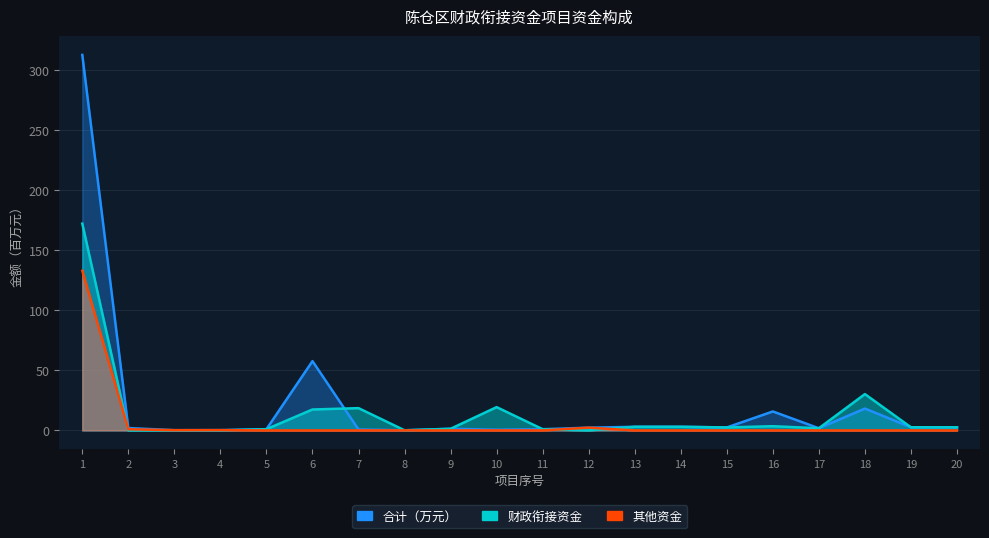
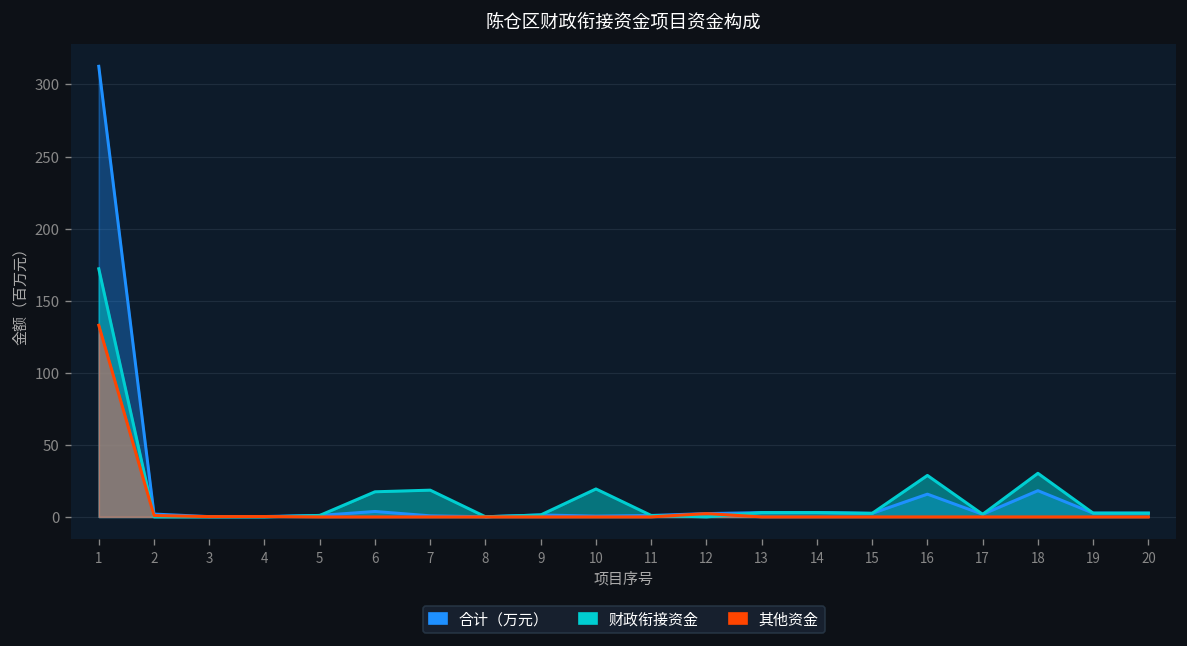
合计（万元）, 6: 58 -> 4
财政衔接资金, 16: 4 -> 29
